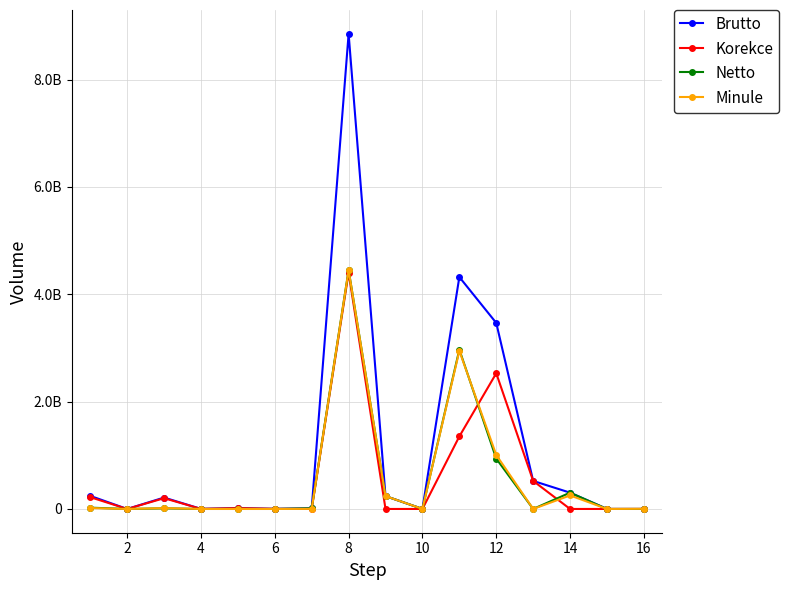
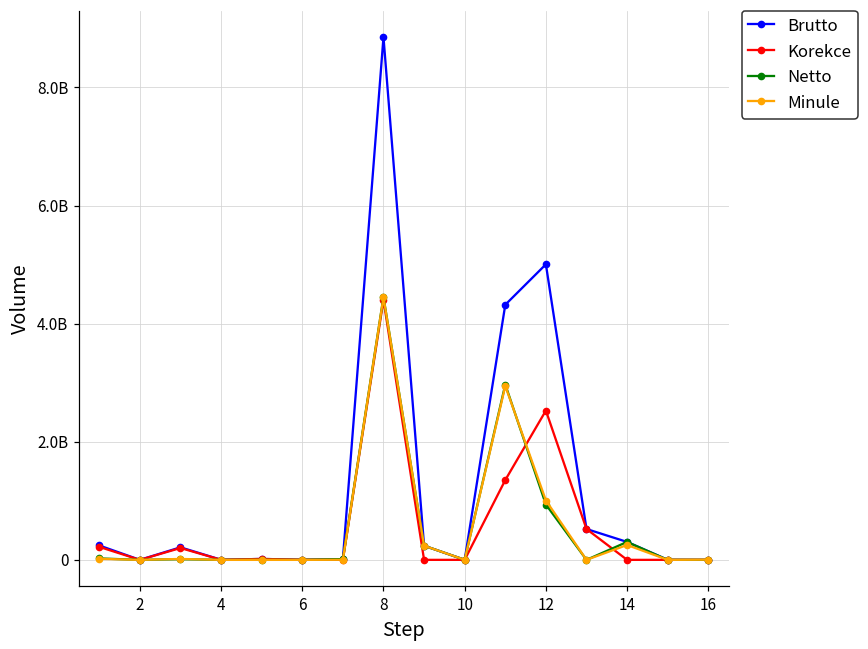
Brutto, 12: 3500000000 -> 5000000000
